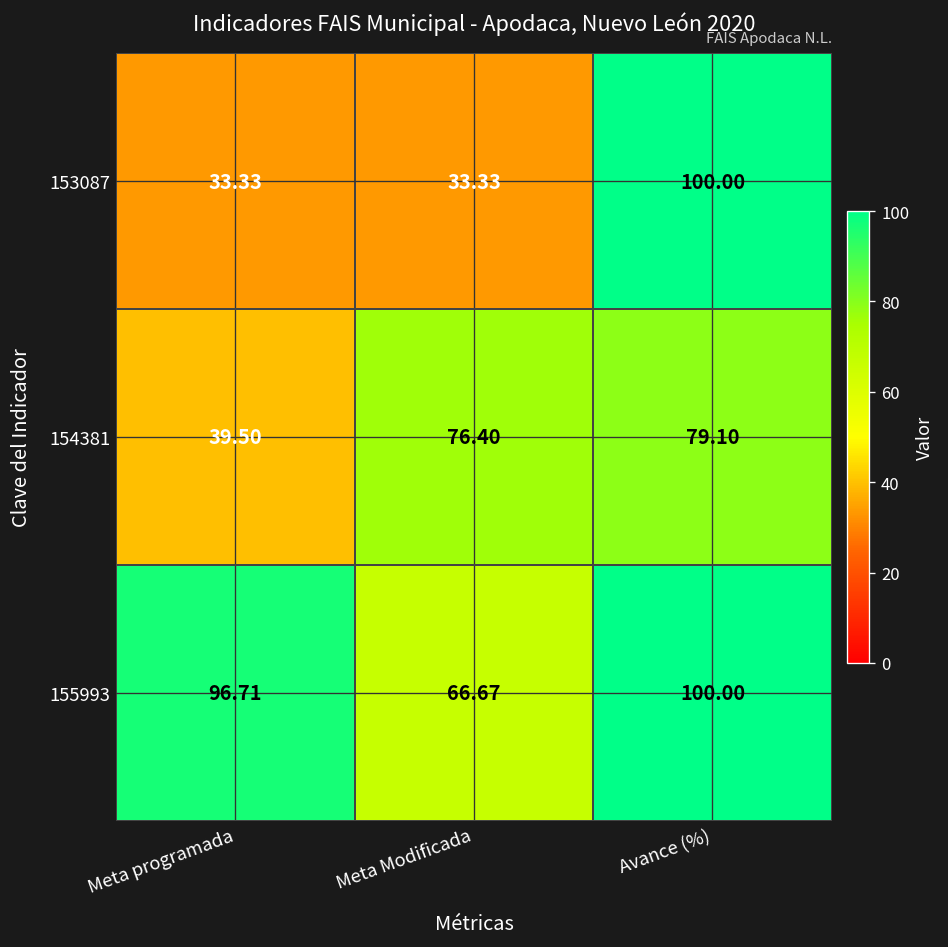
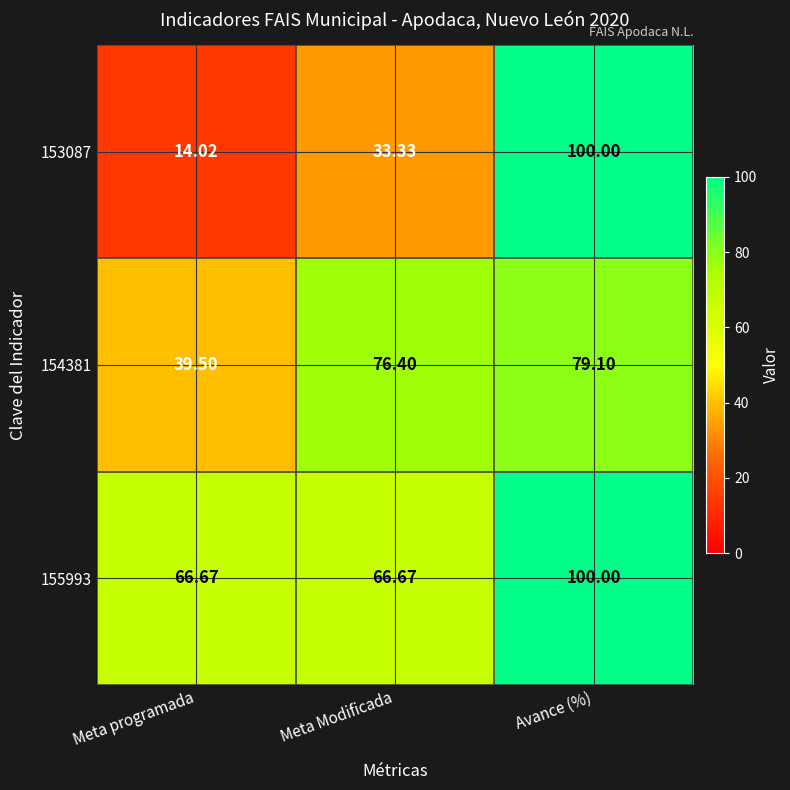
153087, Meta programada: 33.33 -> 14.02
155993, Meta programada: 96.71 -> 66.67
